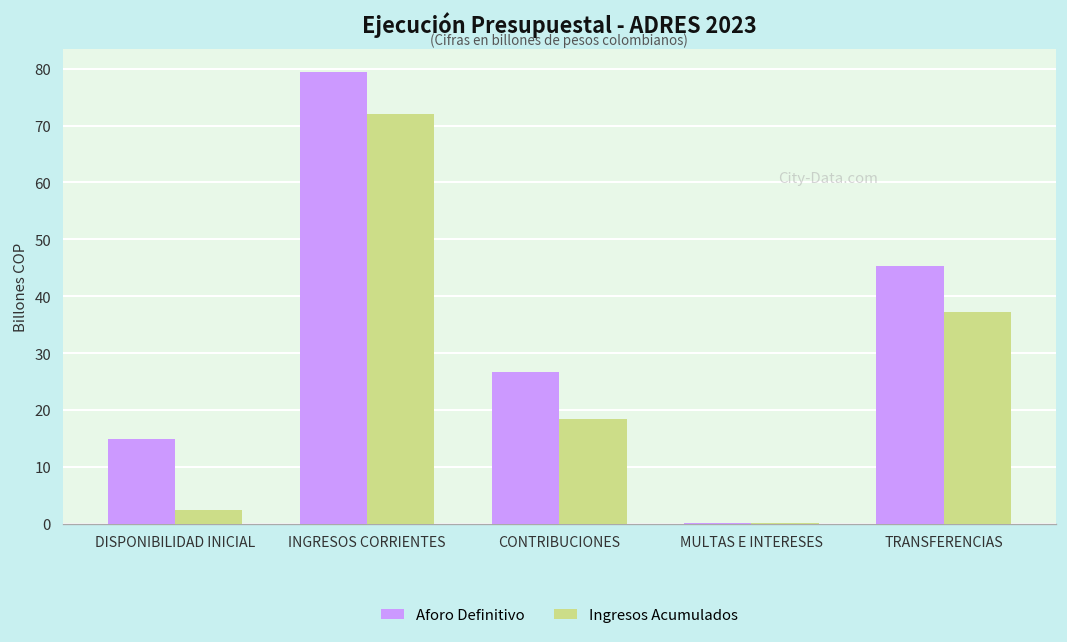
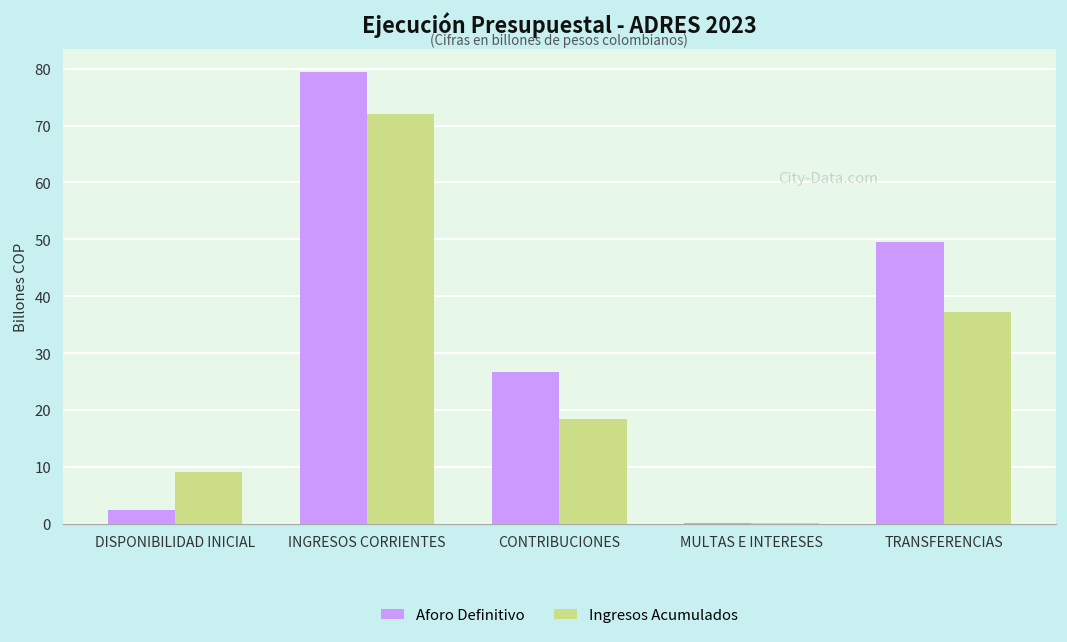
Aforo Definitivo, DISPONIBILIDAD INICIAL: 15 -> 2
Ingresos Acumulados, DISPONIBILIDAD INICIAL: 2 -> 9
Aforo Definitivo, TRANSFERENCIAS: 45 -> 49
